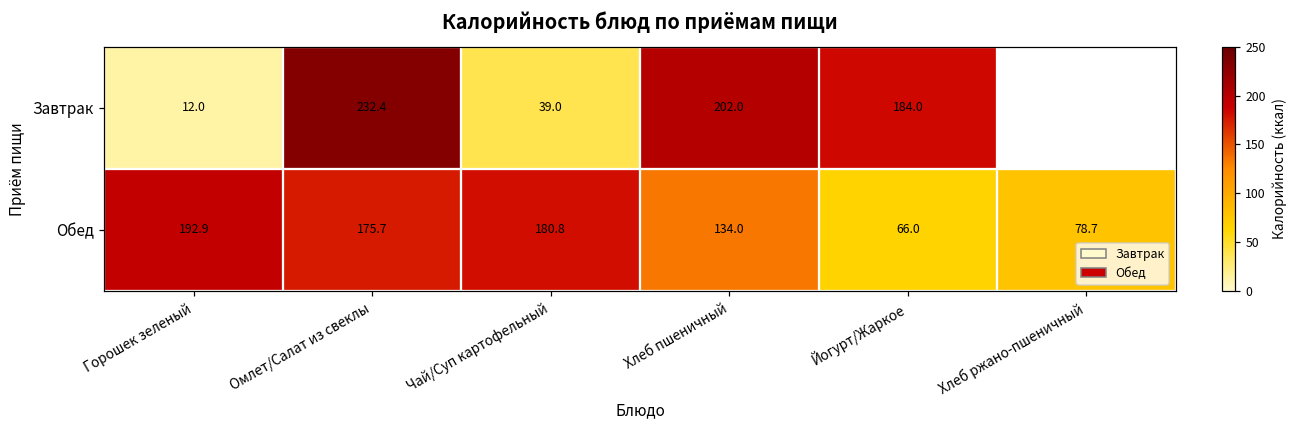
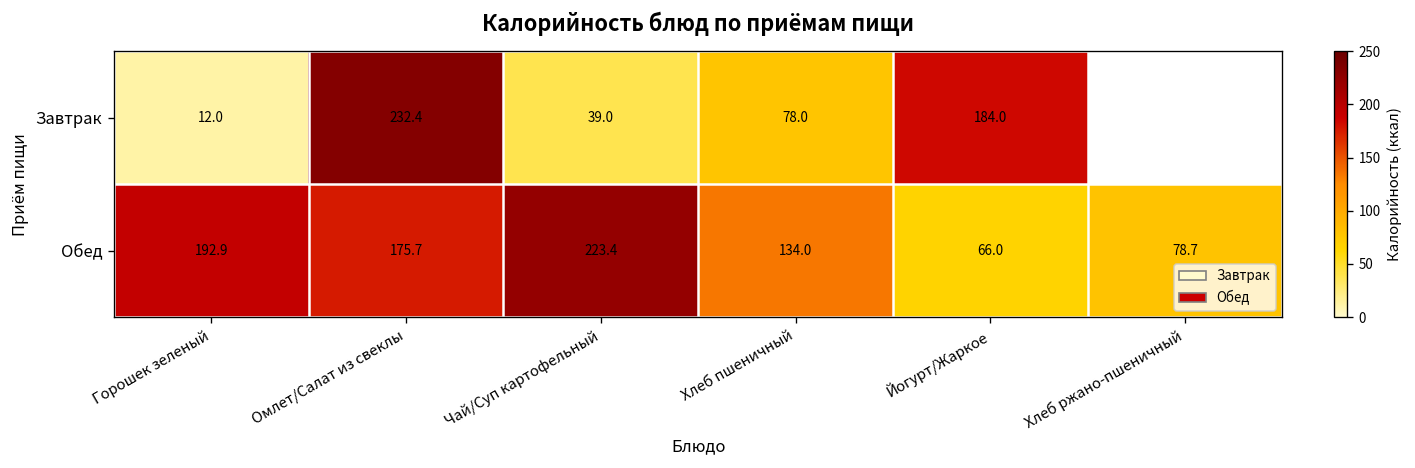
Завтрак, Хлеб пшеничный: 202.0 -> 78.0
Обед, Чай/Суп картофельный: 180.8 -> 223.4
